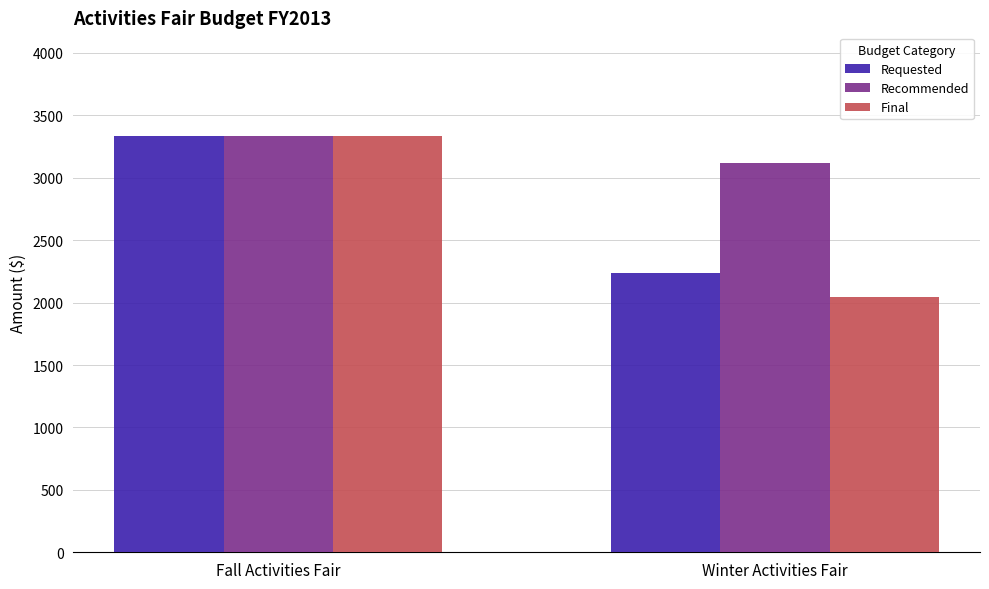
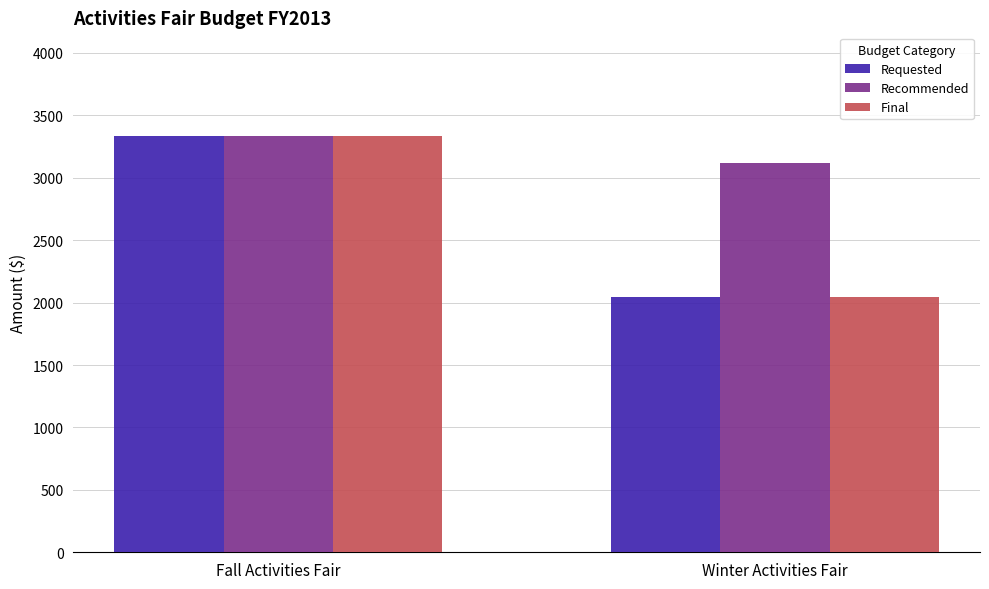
Requested, Winter Activities Fair: 2230 -> 2040
